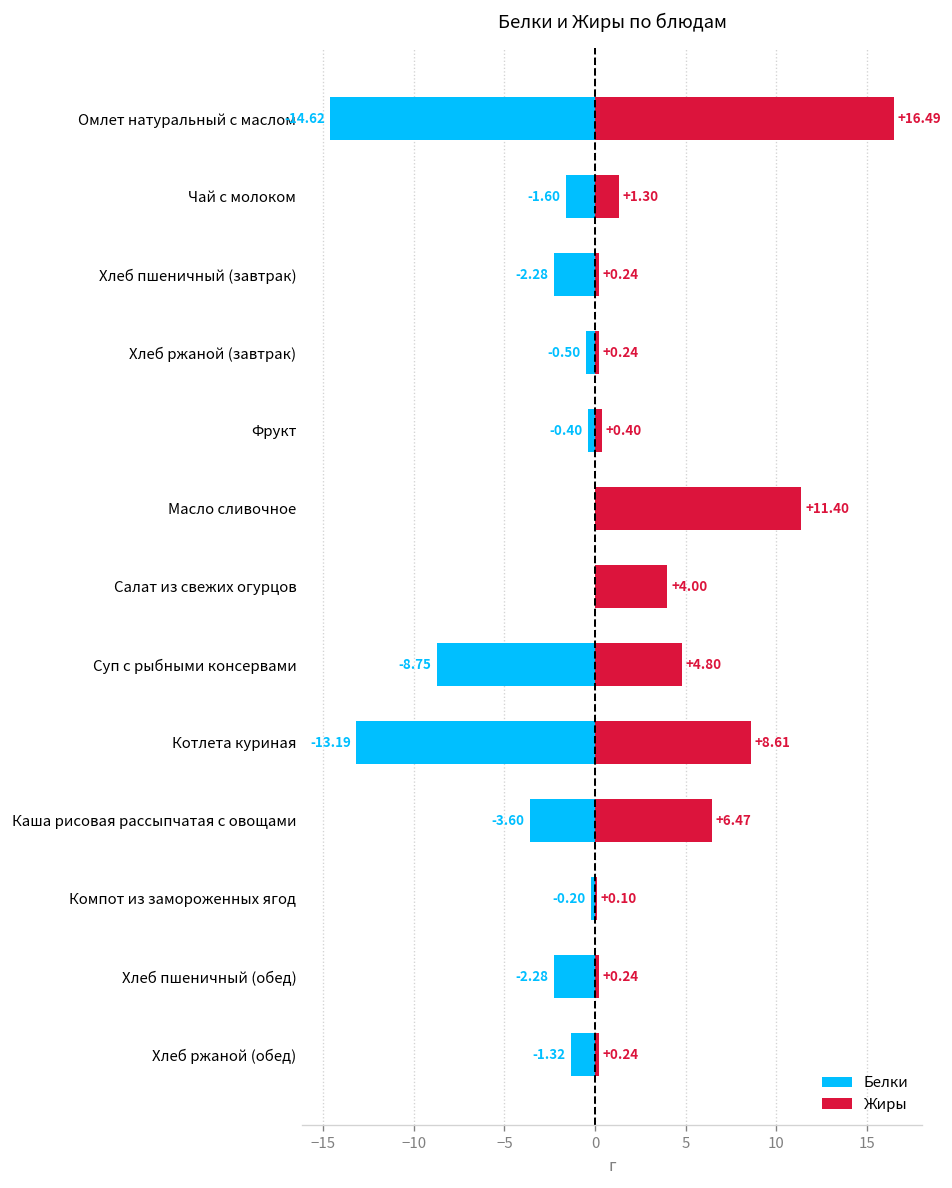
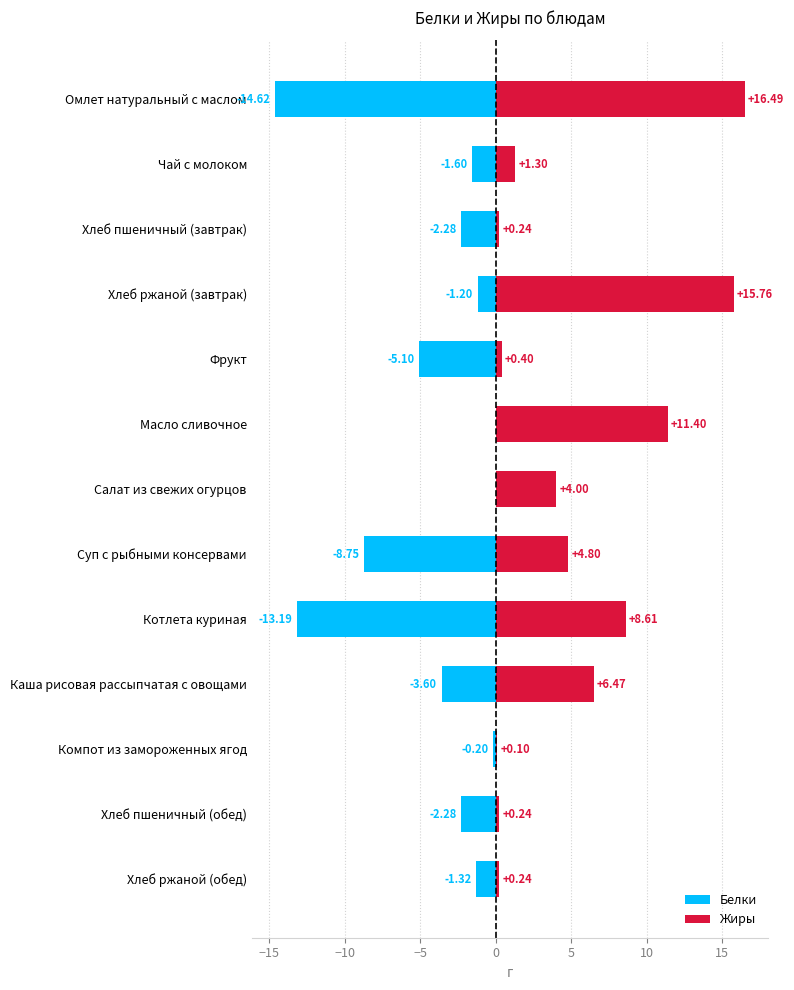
Белки, Хлеб ржаной (завтрак): -0.50 -> -1.20
Жиры, Хлеб ржаной (завтрак): +0.24 -> +15.76
Белки, Фрукт: -0.40 -> -5.10
